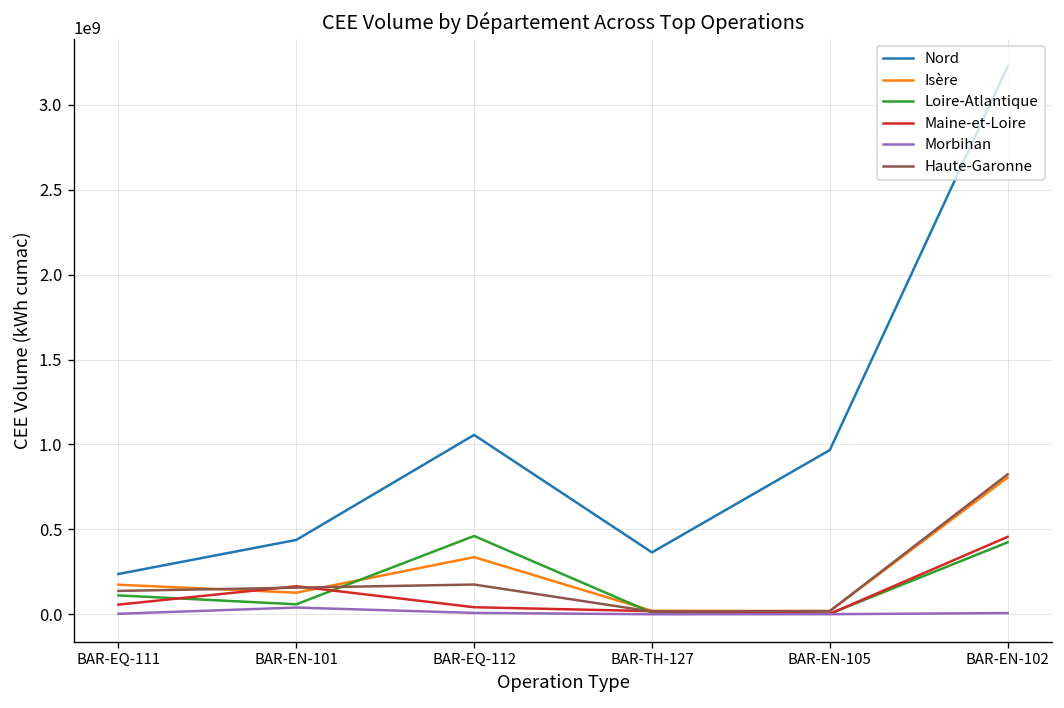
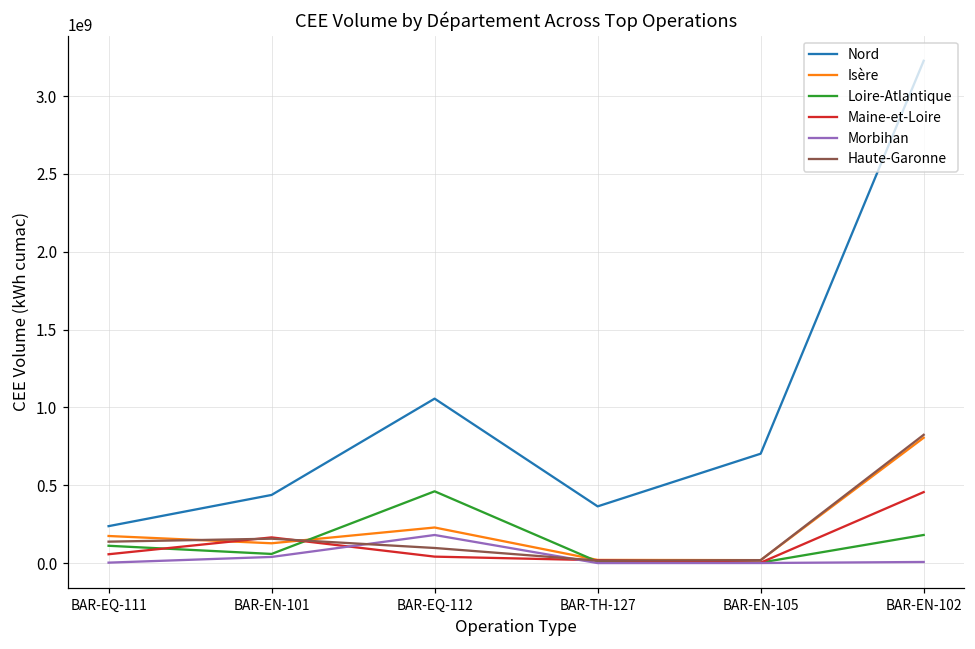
Isère, BAR-EQ-112: 340000000 -> 230000000
Morbihan, BAR-EQ-112: 10000000 -> 180000000
Haute-Garonne, BAR-EQ-112: 180000000 -> 100000000
Nord, BAR-EN-105: 970000000 -> 700000000
Loire-Atlantique, BAR-EN-102: 420000000 -> 180000000
